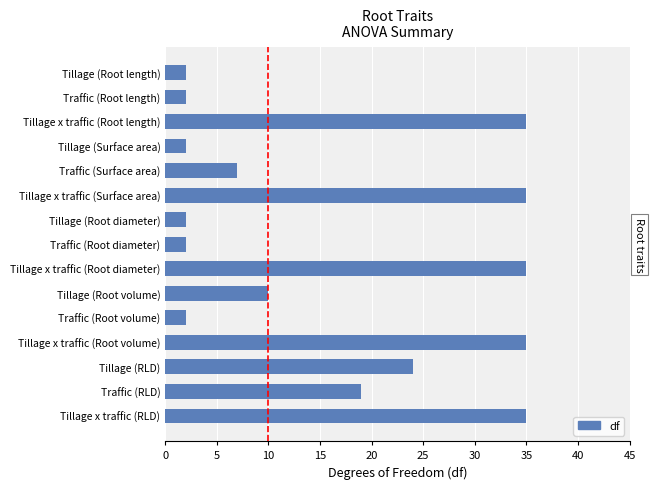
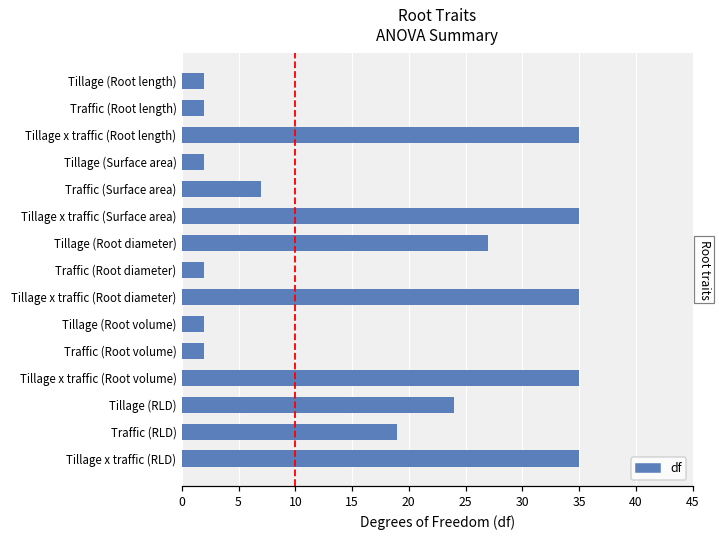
Tillage (Root diameter): 2 -> 27
Tillage (Root volume): 10 -> 2
